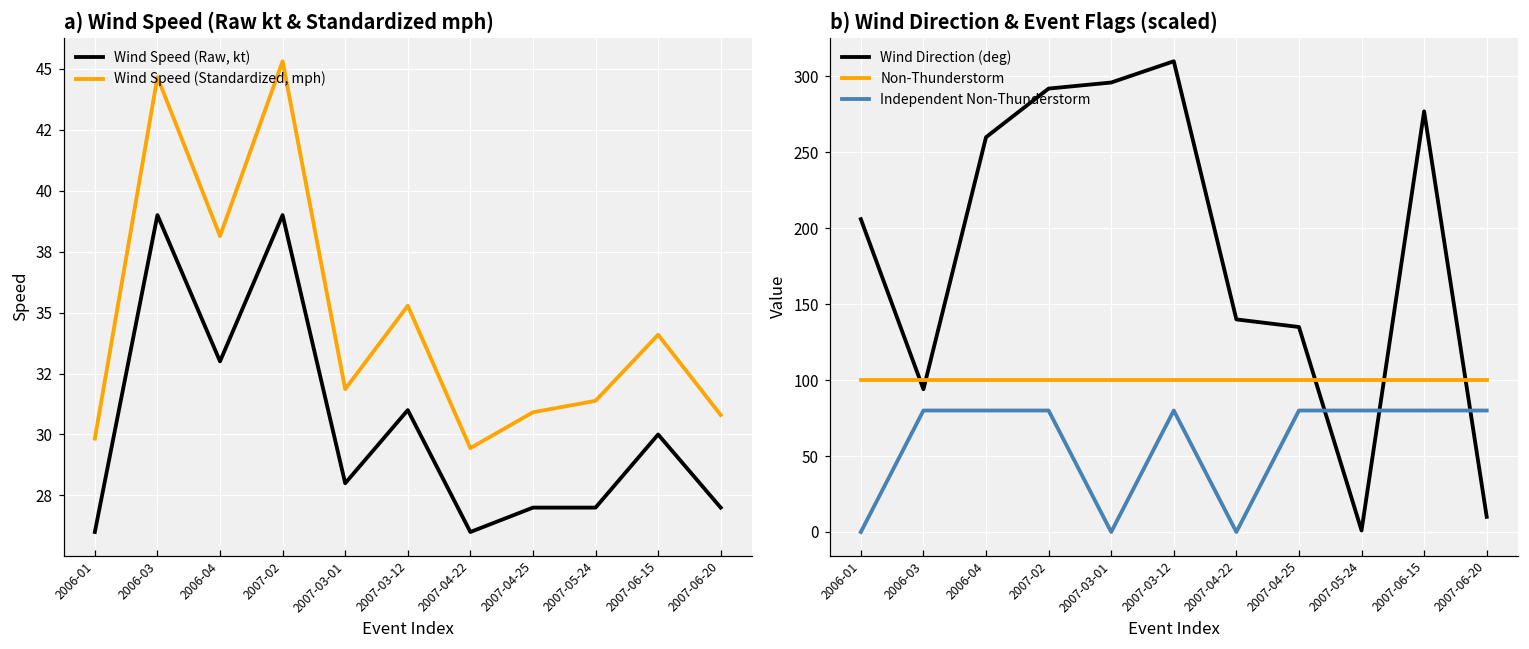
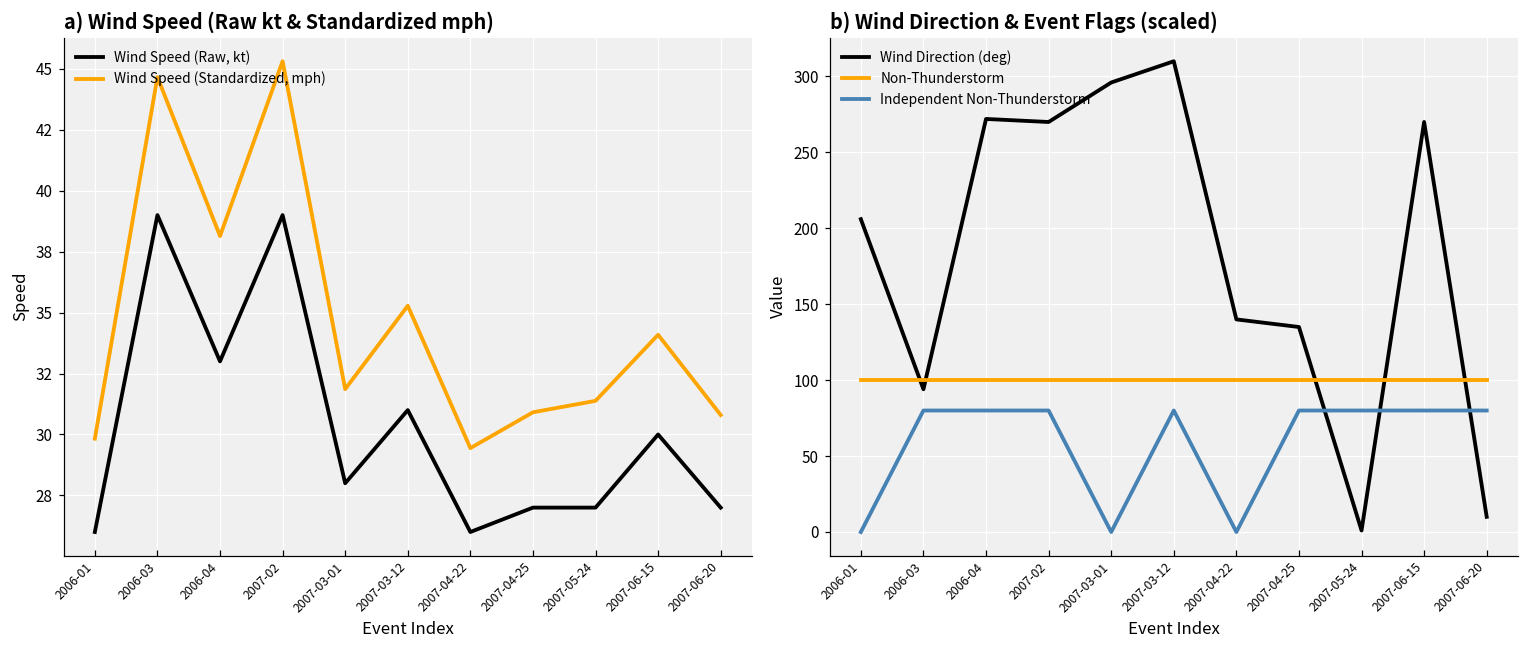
b) Wind Direction & Event Flags (scaled), Wind Direction (deg), 2006-04: 260 -> 272
b) Wind Direction & Event Flags (scaled), Wind Direction (deg), 2007-02: 292 -> 270
b) Wind Direction & Event Flags (scaled), Wind Direction (deg), 2007-06-15: 277 -> 270
